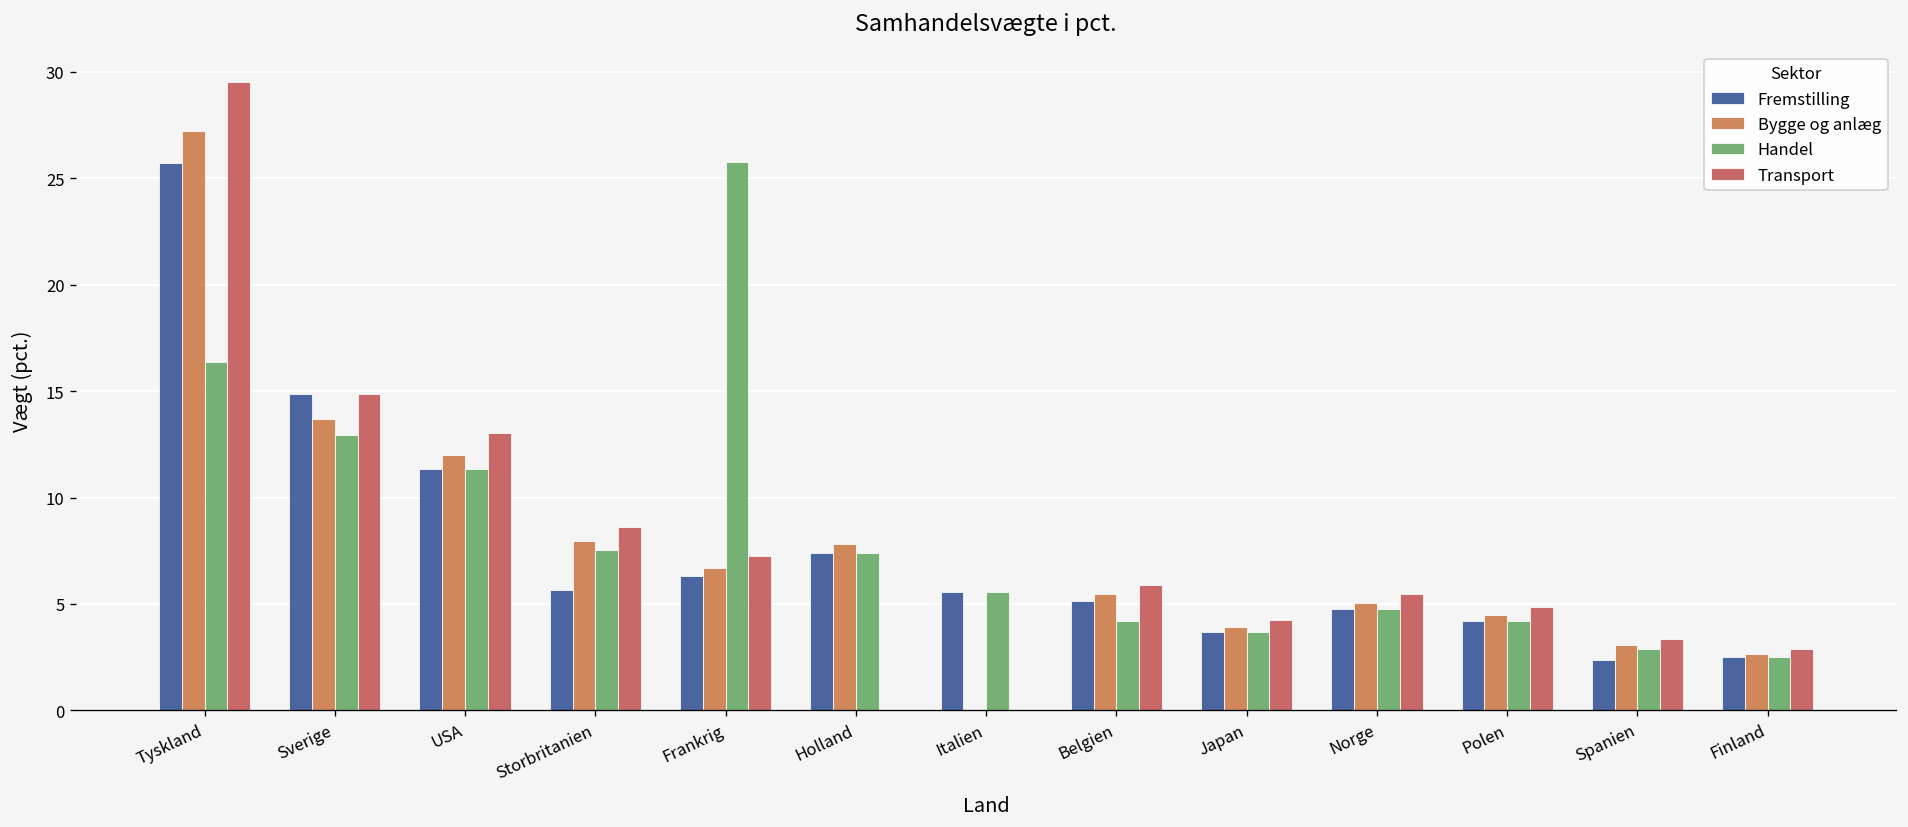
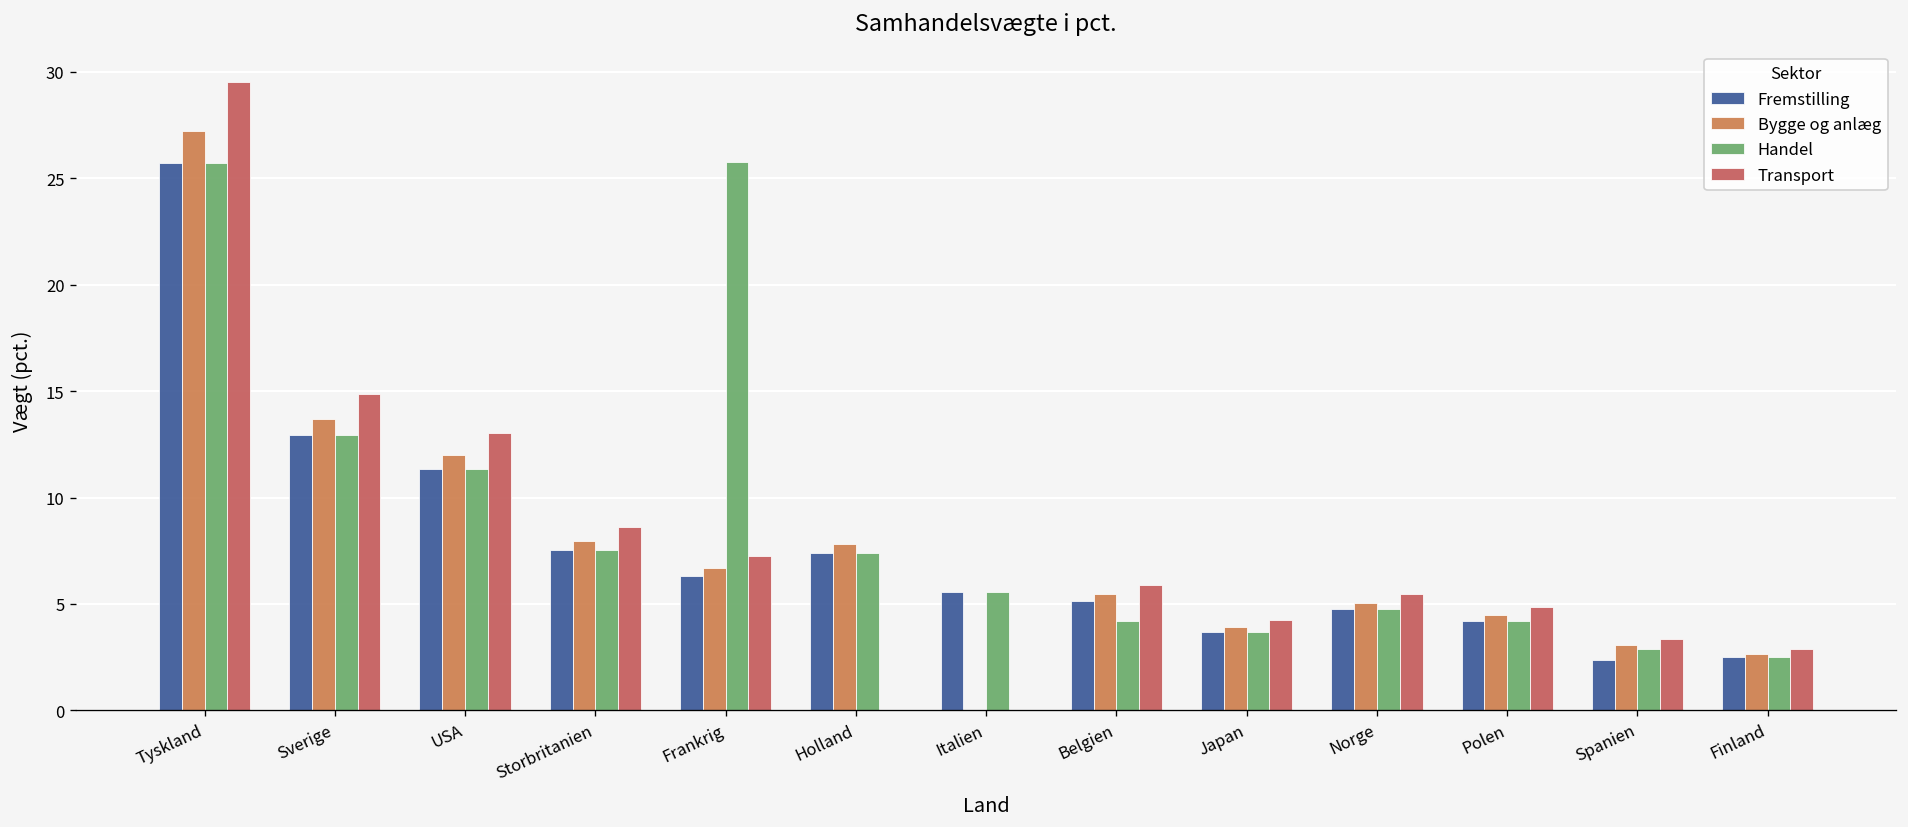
Handel, Tyskland: 16.4 -> 25.7
Fremstilling, Sverige: 14.9 -> 12.9
Fremstilling, Storbritanien: 5.7 -> 7.5
